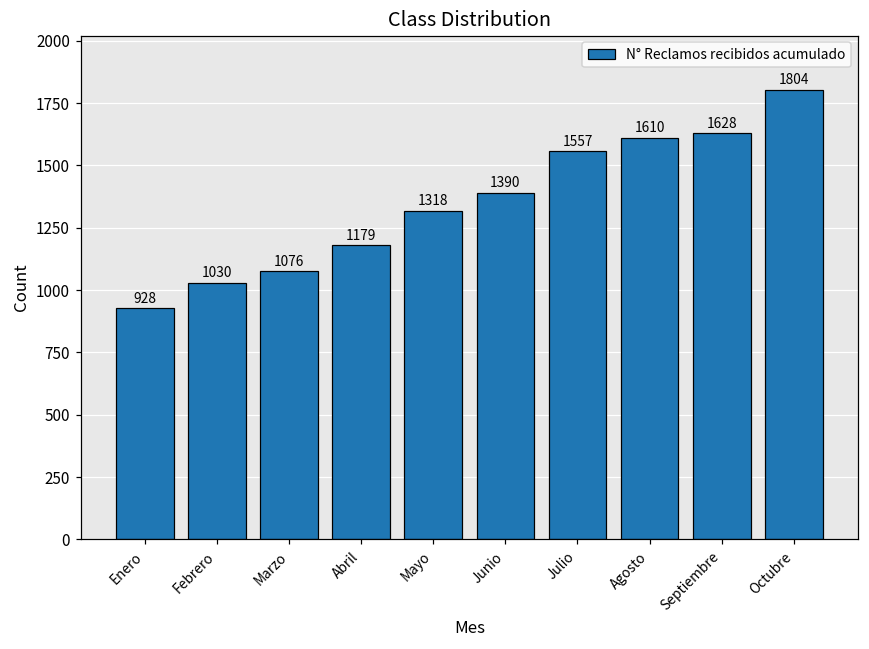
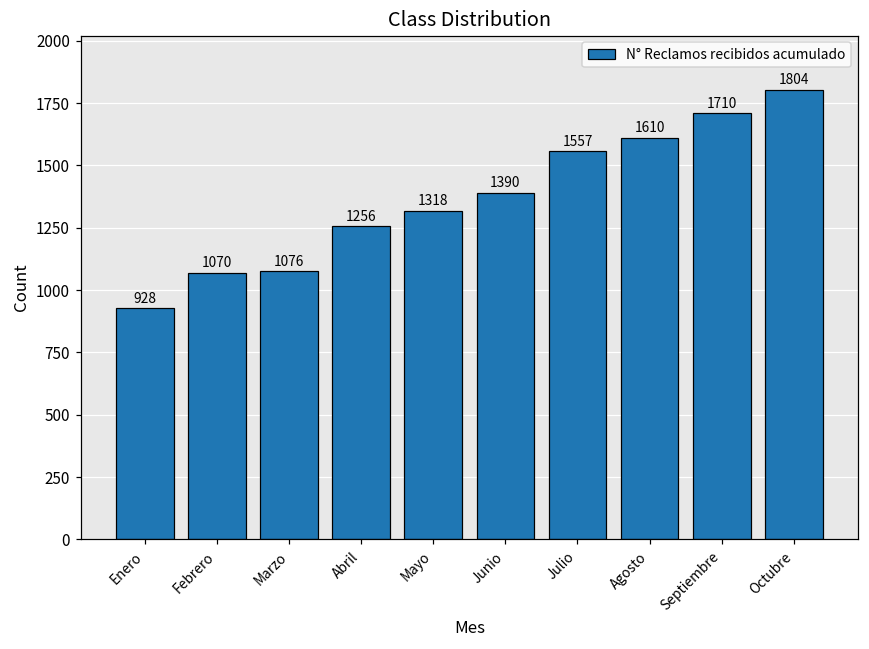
Febrero: 1030 -> 1070
Abril: 1179 -> 1256
Septiembre: 1628 -> 1710
